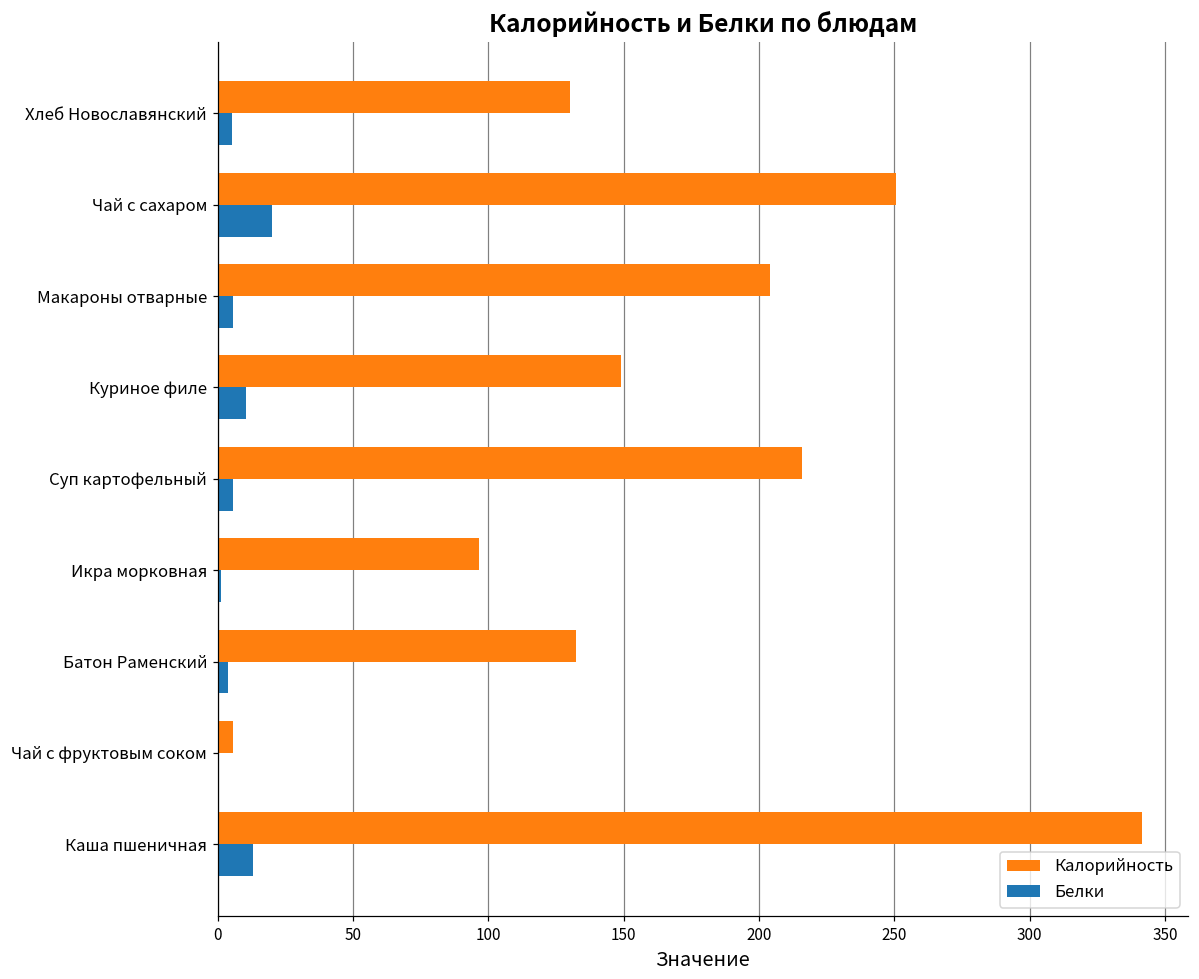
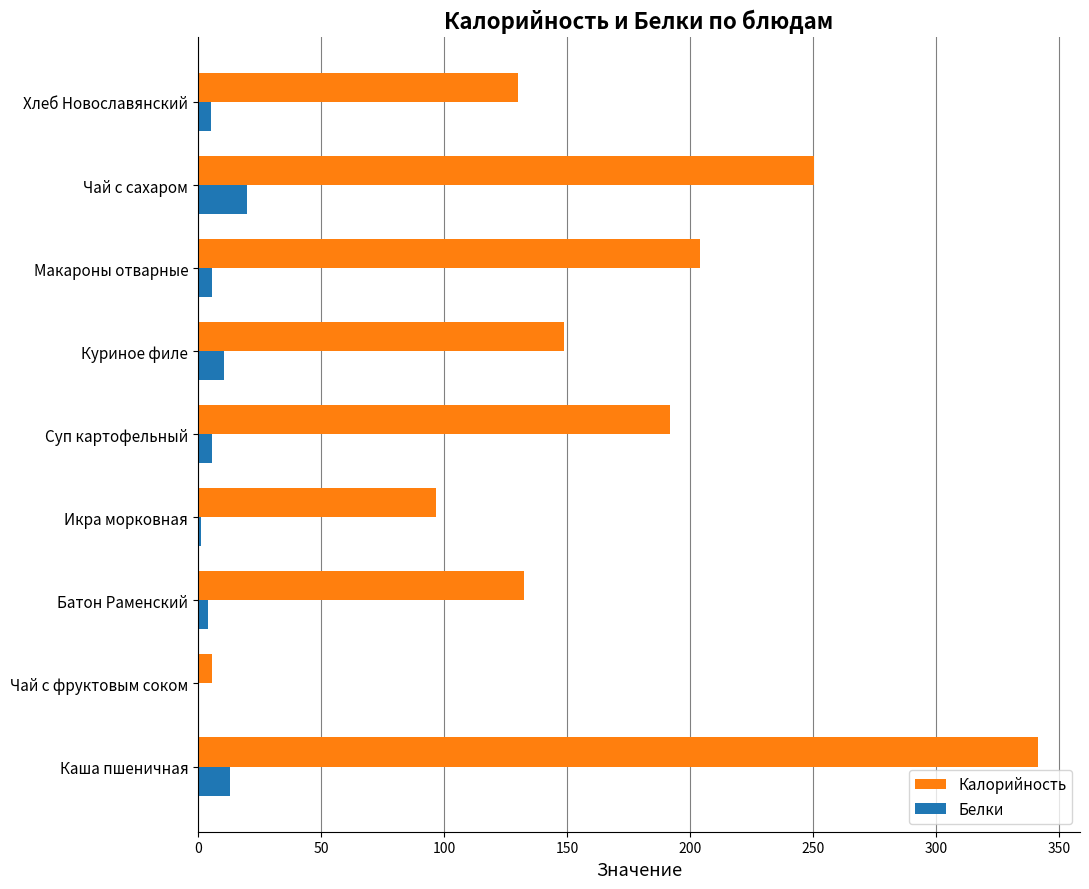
Калорийность, Суп картофельный: 216 -> 192
